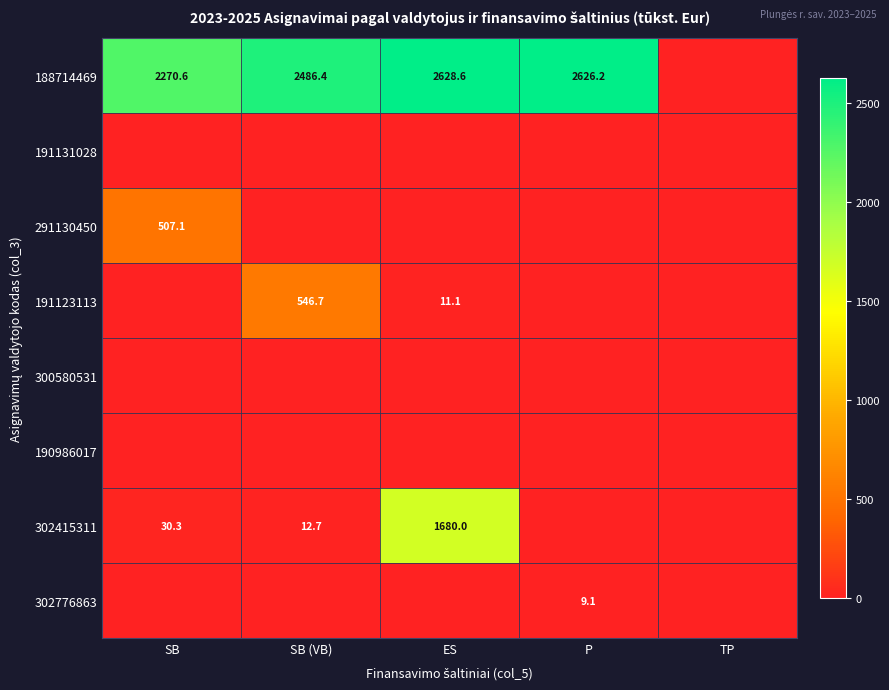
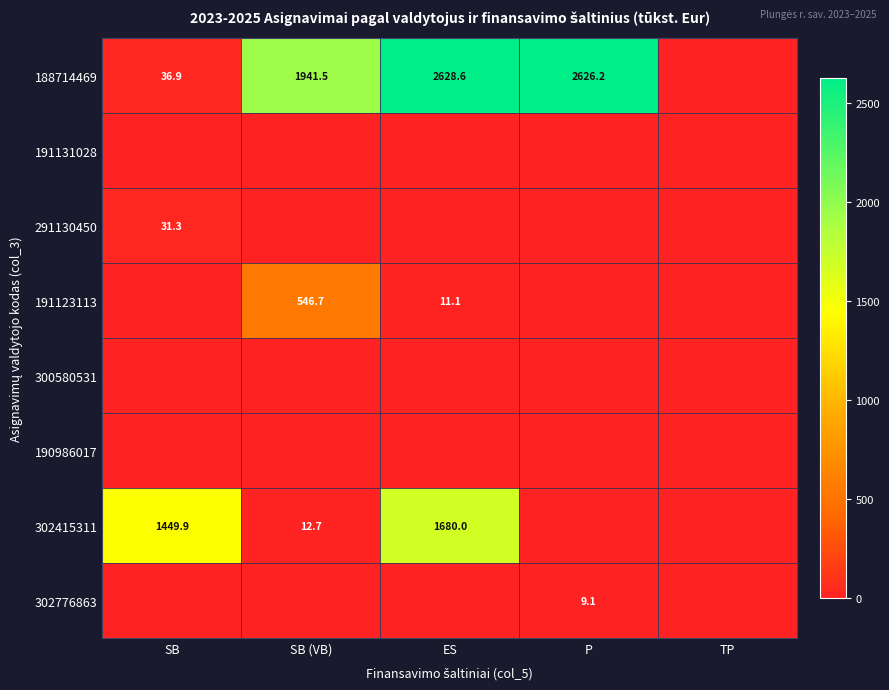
188714469, SB: 2270.6 -> 36.9
188714469, SB (VB): 2486.4 -> 1941.5
291130450, SB: 507.1 -> 31.3
302415311, SB: 30.3 -> 1449.9
